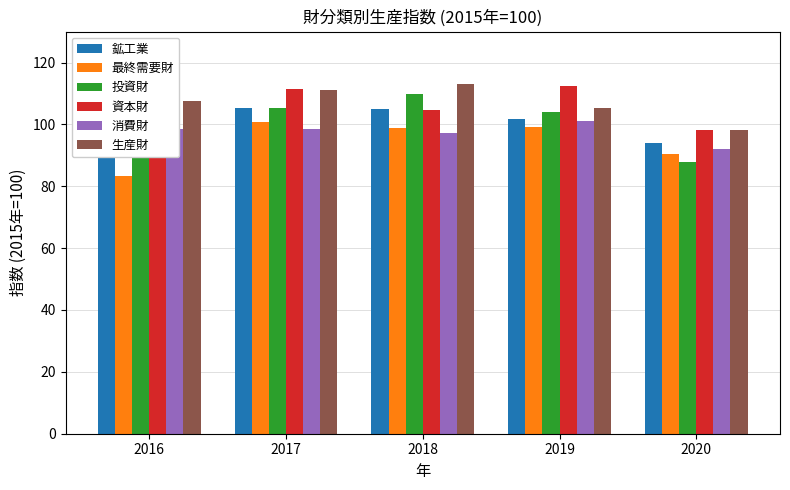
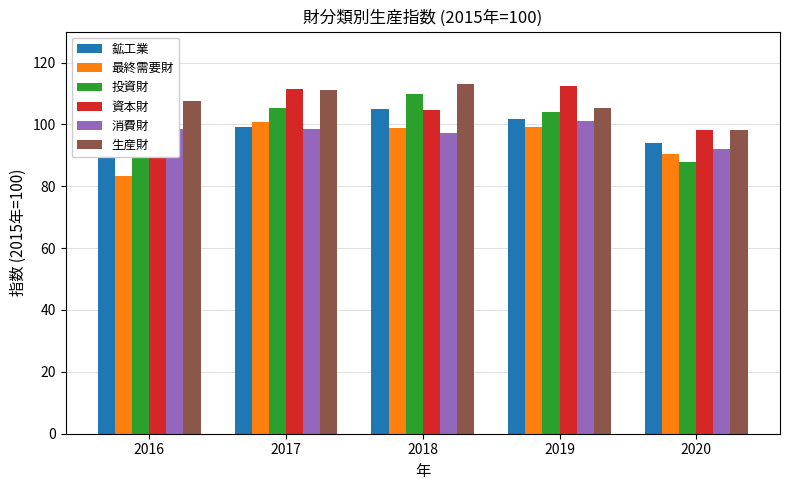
鉱工業, 2017: 105 -> 99
